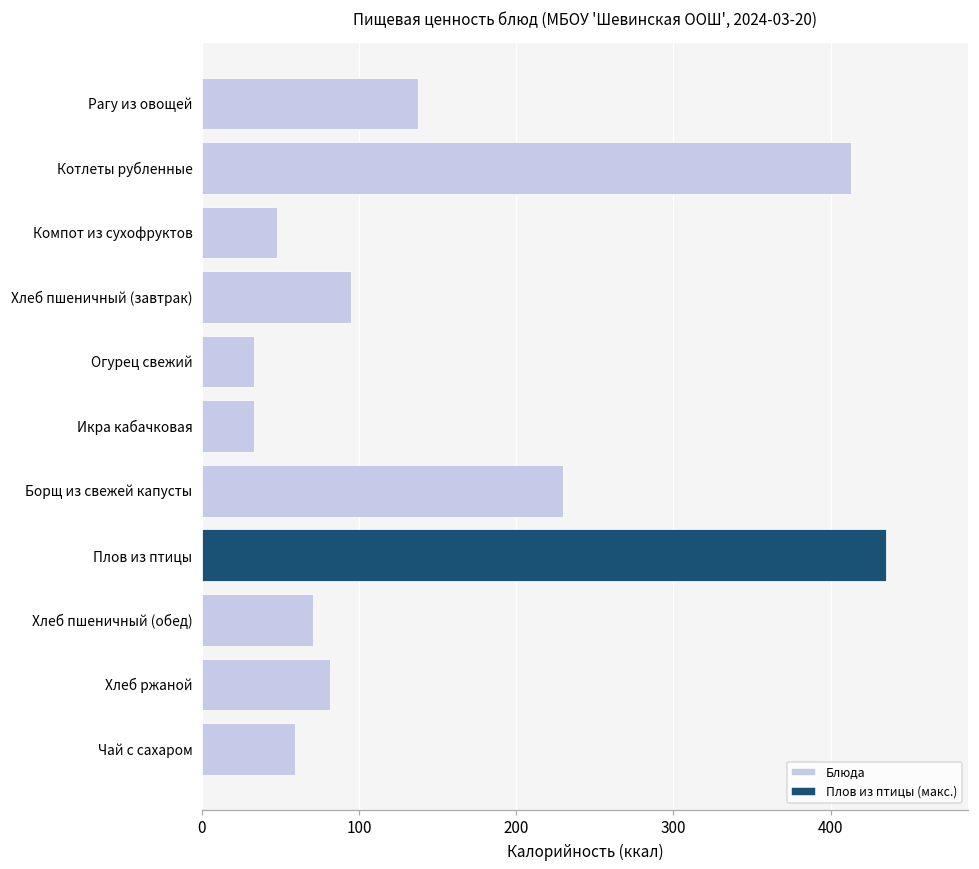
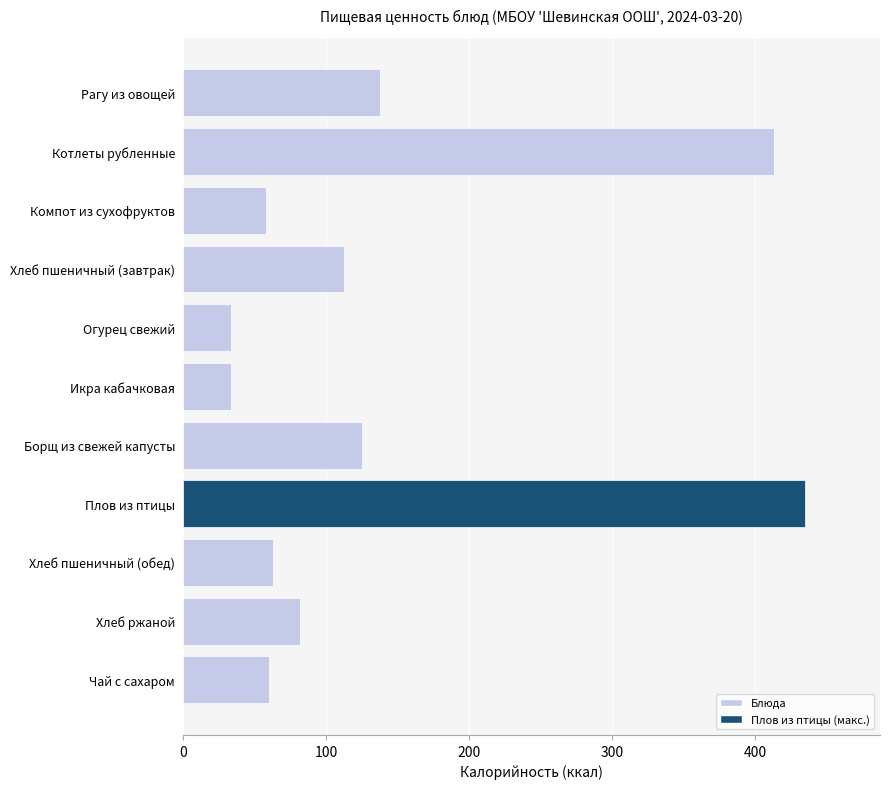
Компот из сухофруктов: 48 -> 58
Хлеб пшеничный (завтрак): 95 -> 113
Борщ из свежей капусты: 230 -> 125
Хлеб пшеничный (обед): 71 -> 63
